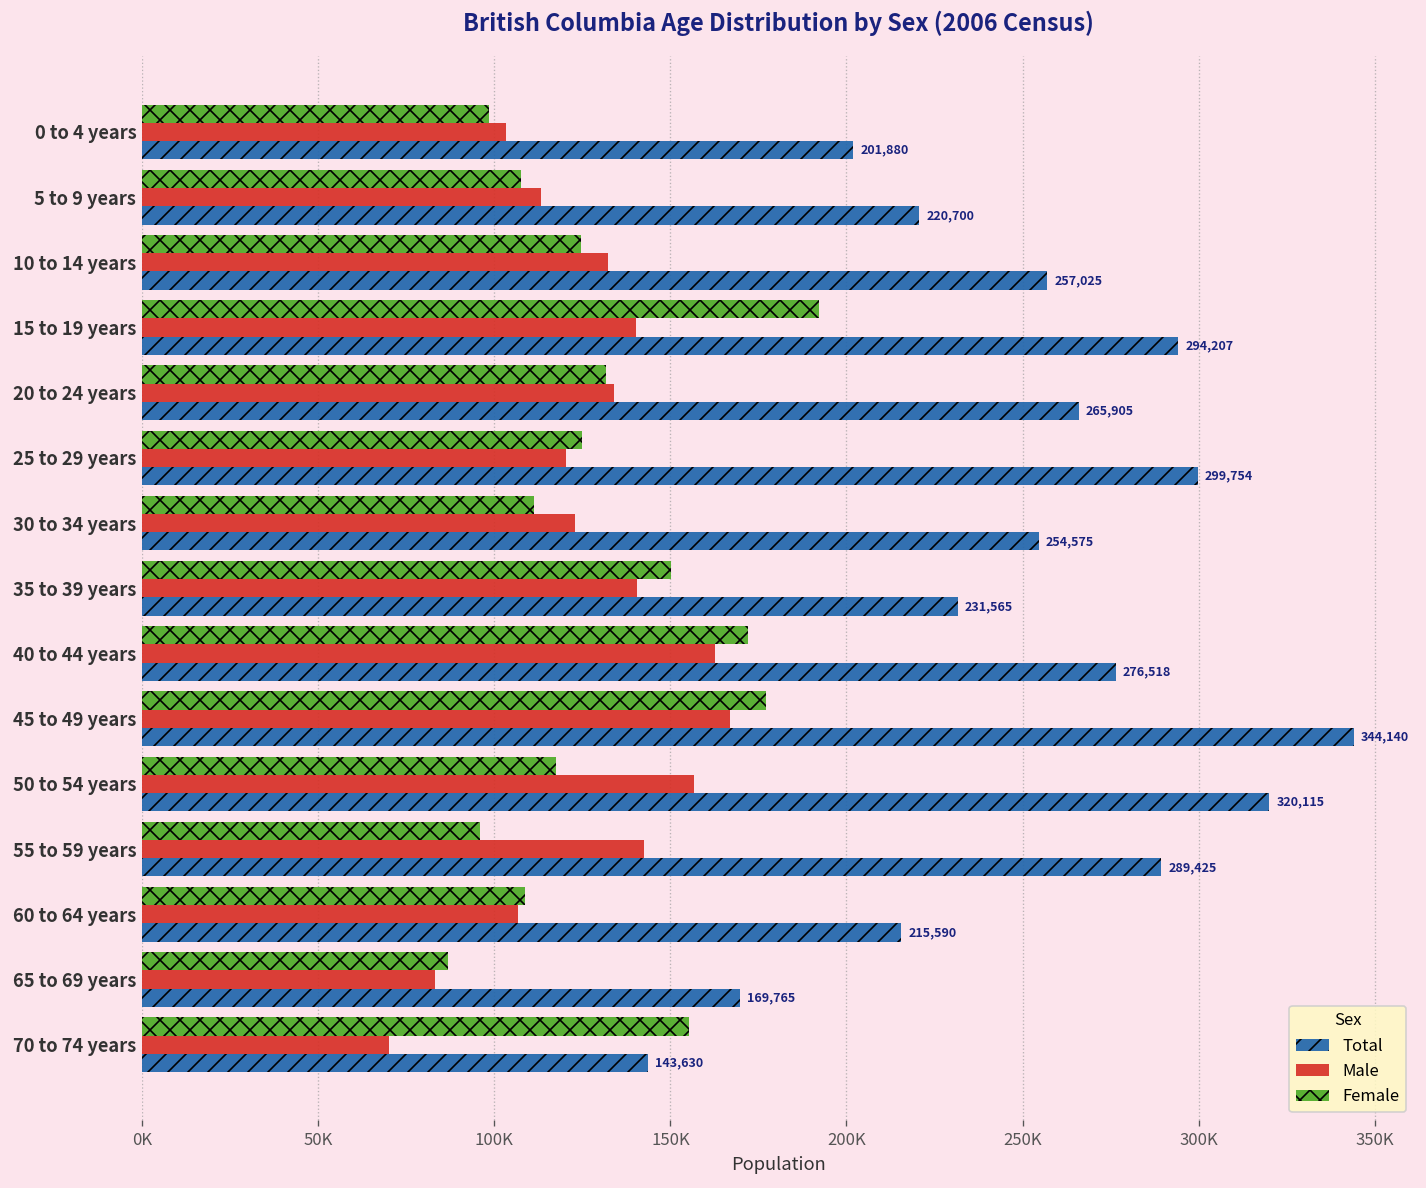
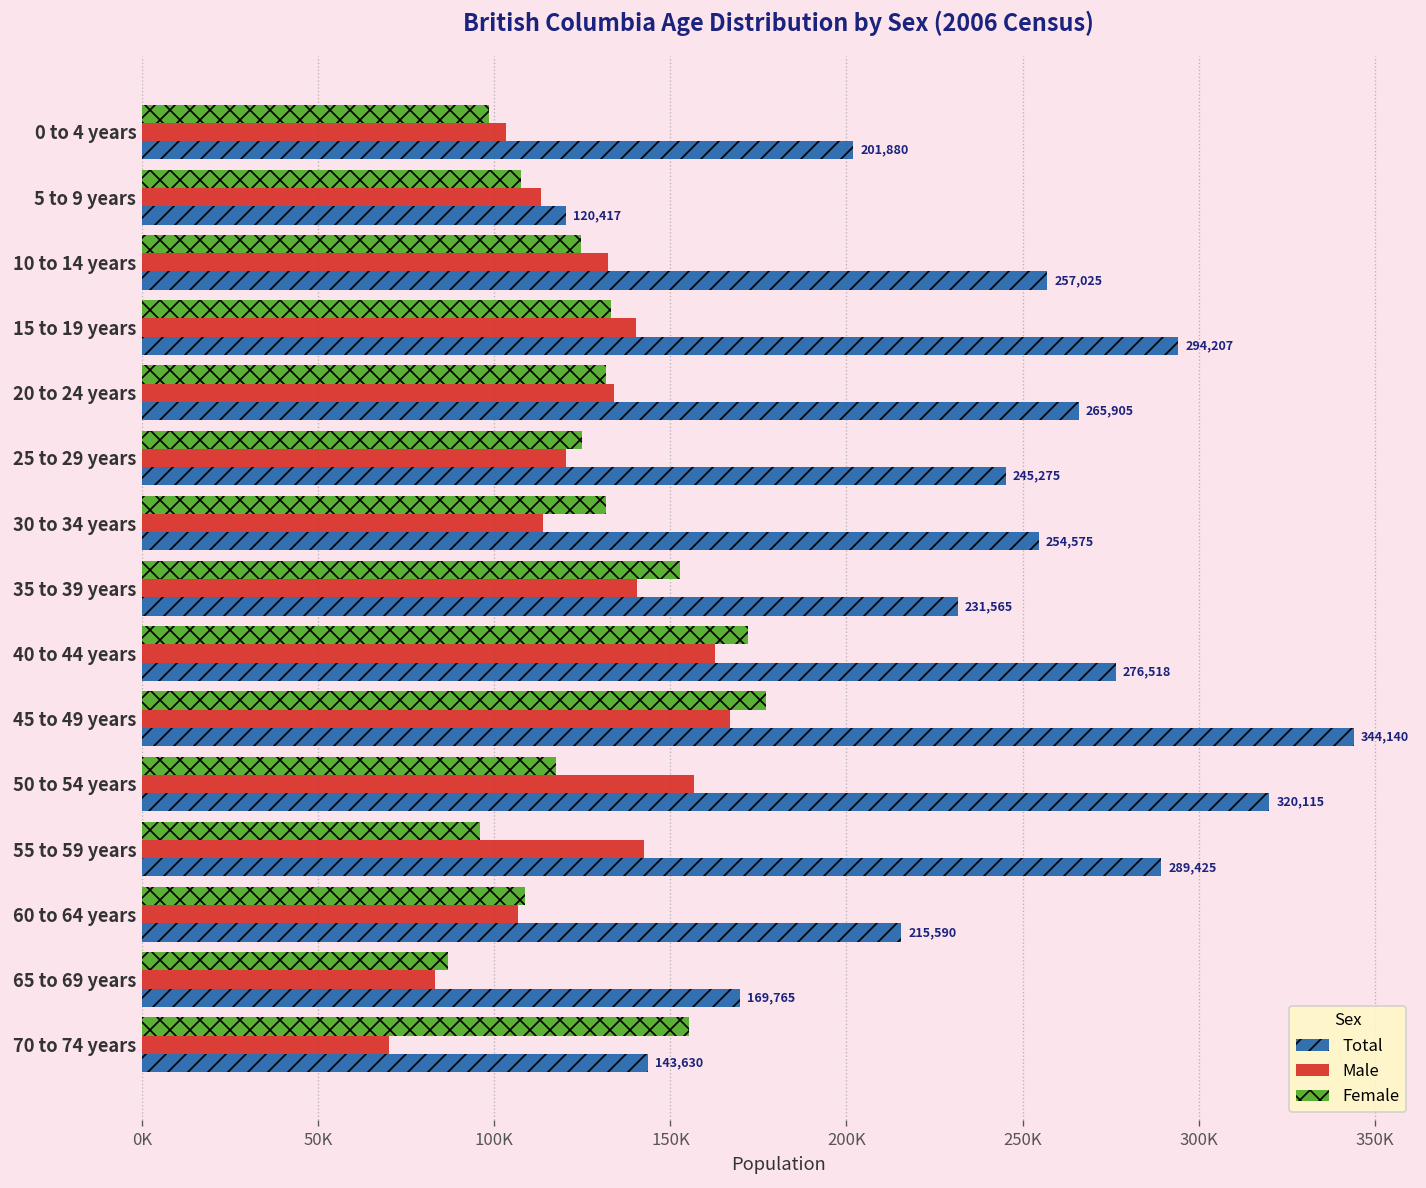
Total, 5 to 9 years: 220,700 -> 120,417
Female, 15 to 19 years: 192000 -> 133000
Total, 25 to 29 years: 299,754 -> 245,275
Female, 30 to 34 years: 111000 -> 132000
Male, 30 to 34 years: 123000 -> 114000
Female, 35 to 39 years: 150000 -> 153000
